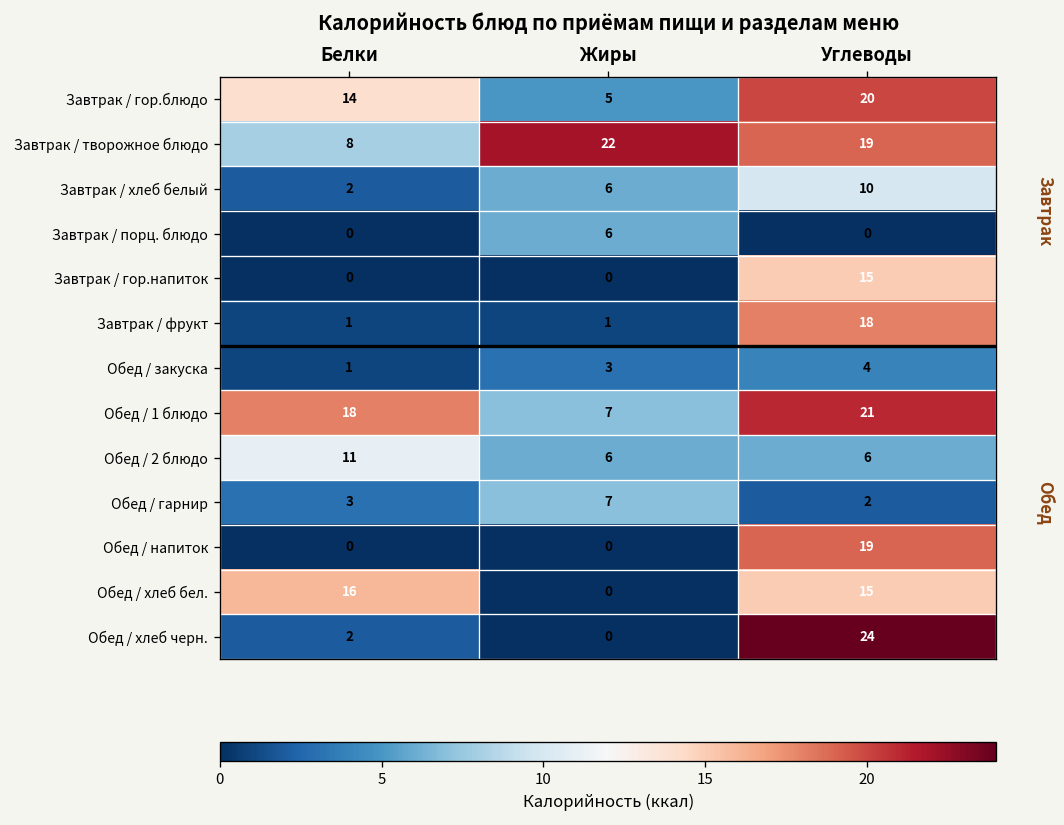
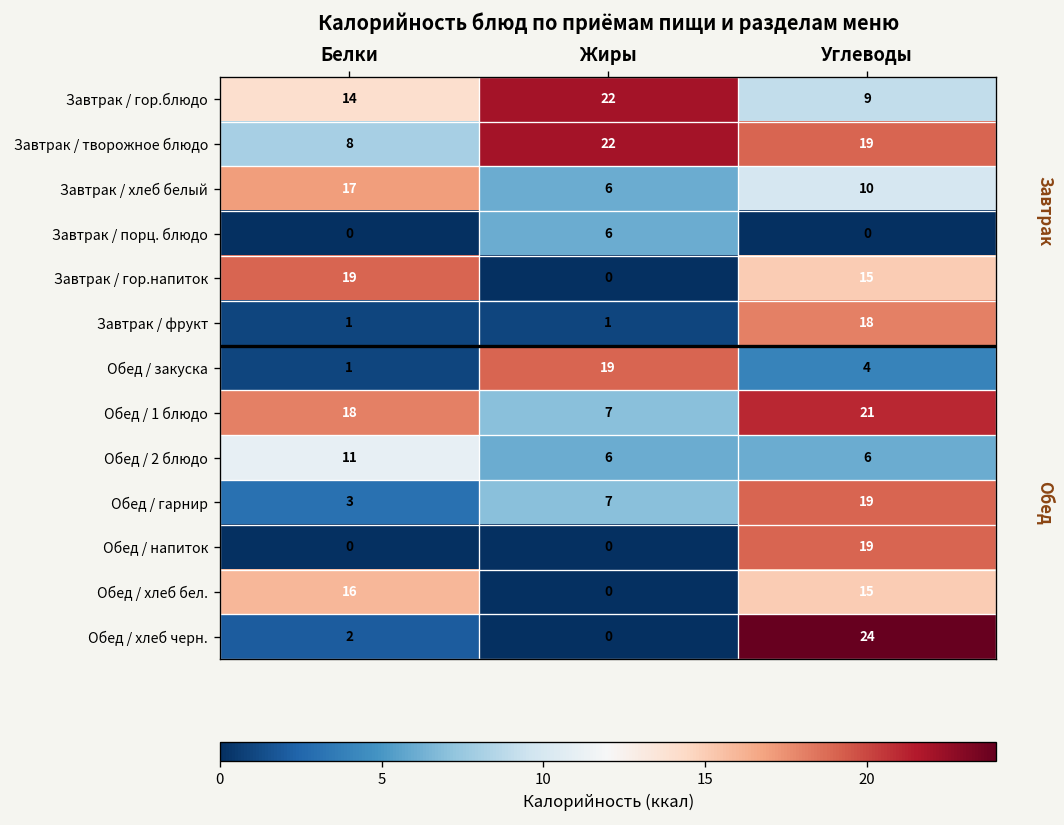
Завтрак / гор.блюдо, Жиры: 5 -> 22
Завтрак / гор.блюдо, Углеводы: 20 -> 9
Завтрак / хлеб белый, Белки: 2 -> 17
Завтрак / гор.напиток, Белки: 0 -> 19
Обед / закуска, Жиры: 3 -> 19
Обед / гарнир, Углеводы: 2 -> 19
